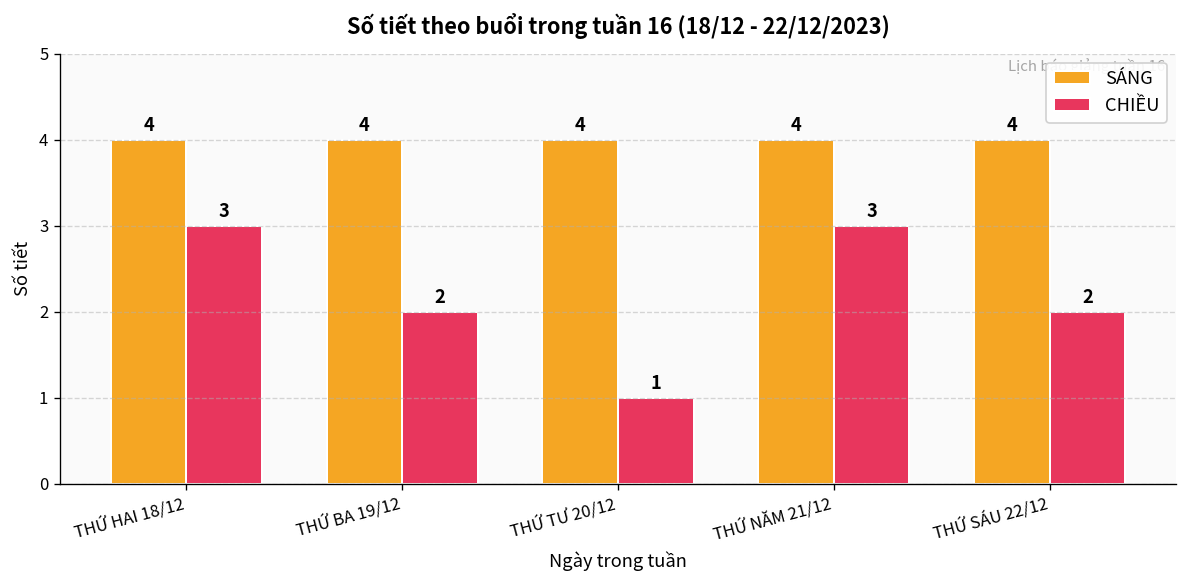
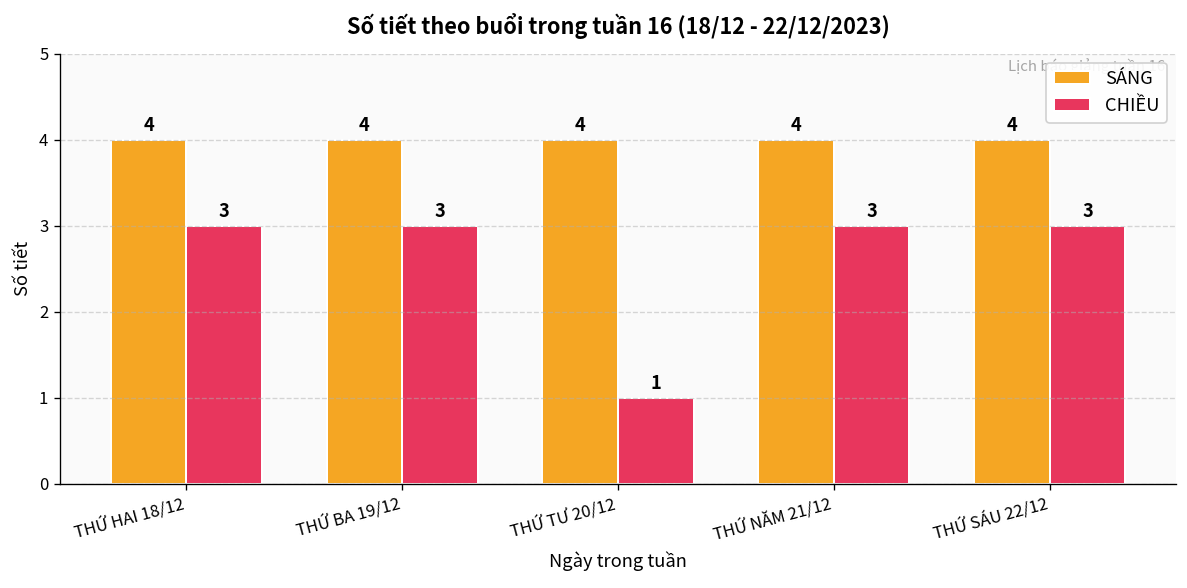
CHIỀU, THỨ BA 19/12: 2 -> 3
CHIỀU, THỨ SÁU 22/12: 2 -> 3
